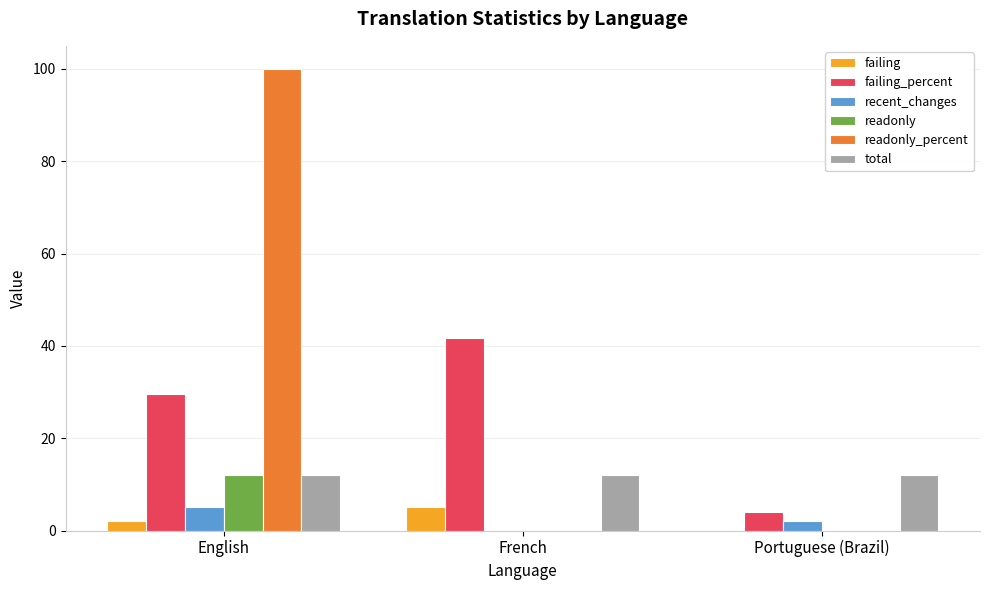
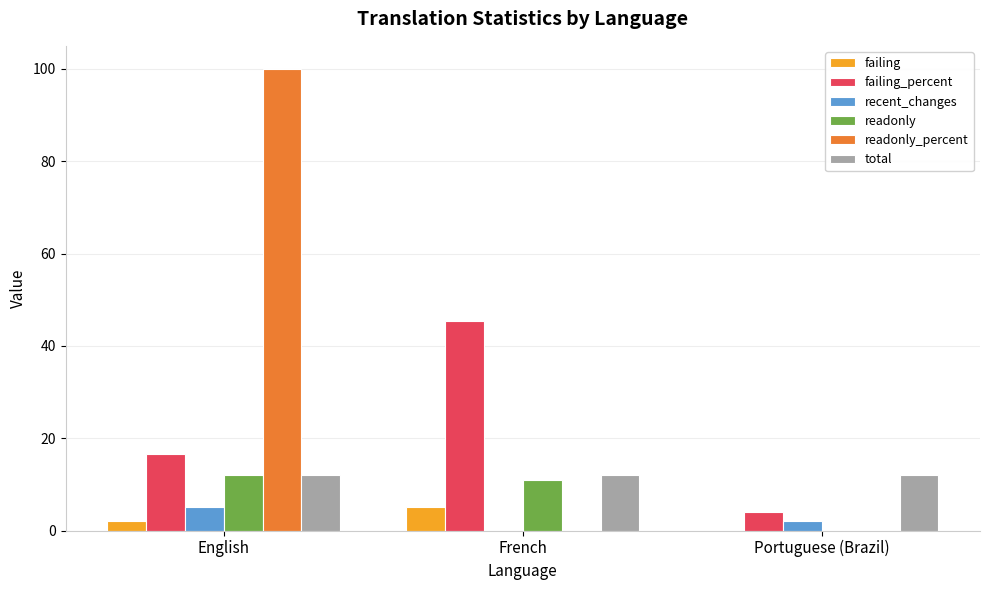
failing_percent, English: 30 -> 17
failing_percent, French: 42 -> 45
readonly, French: 0 -> 11
